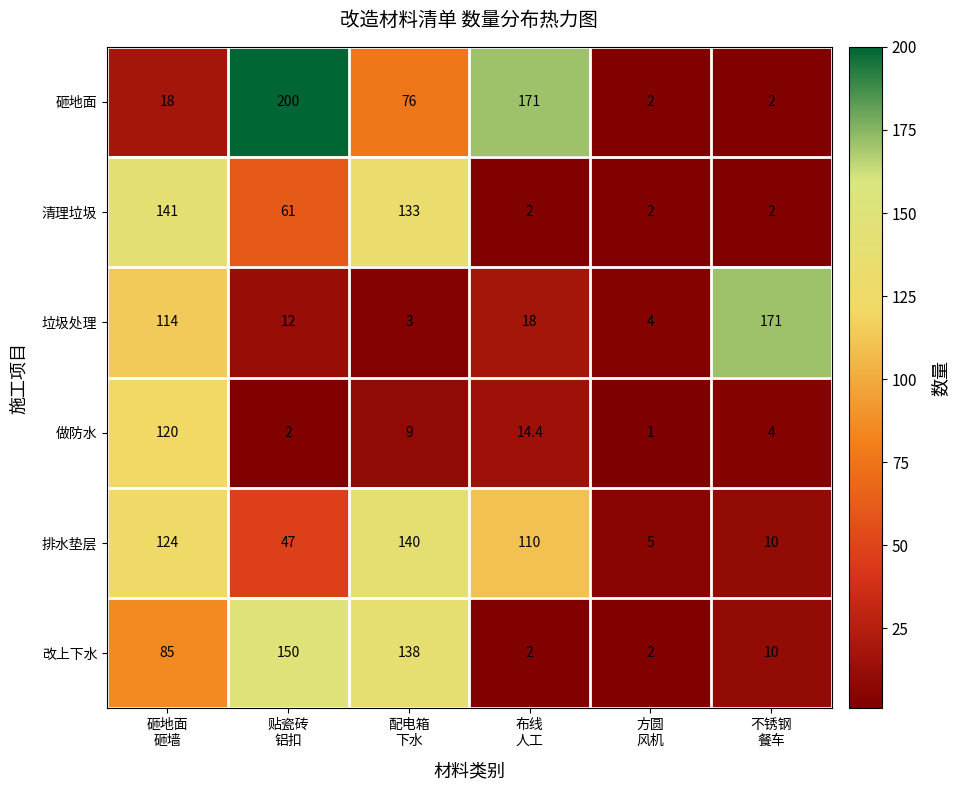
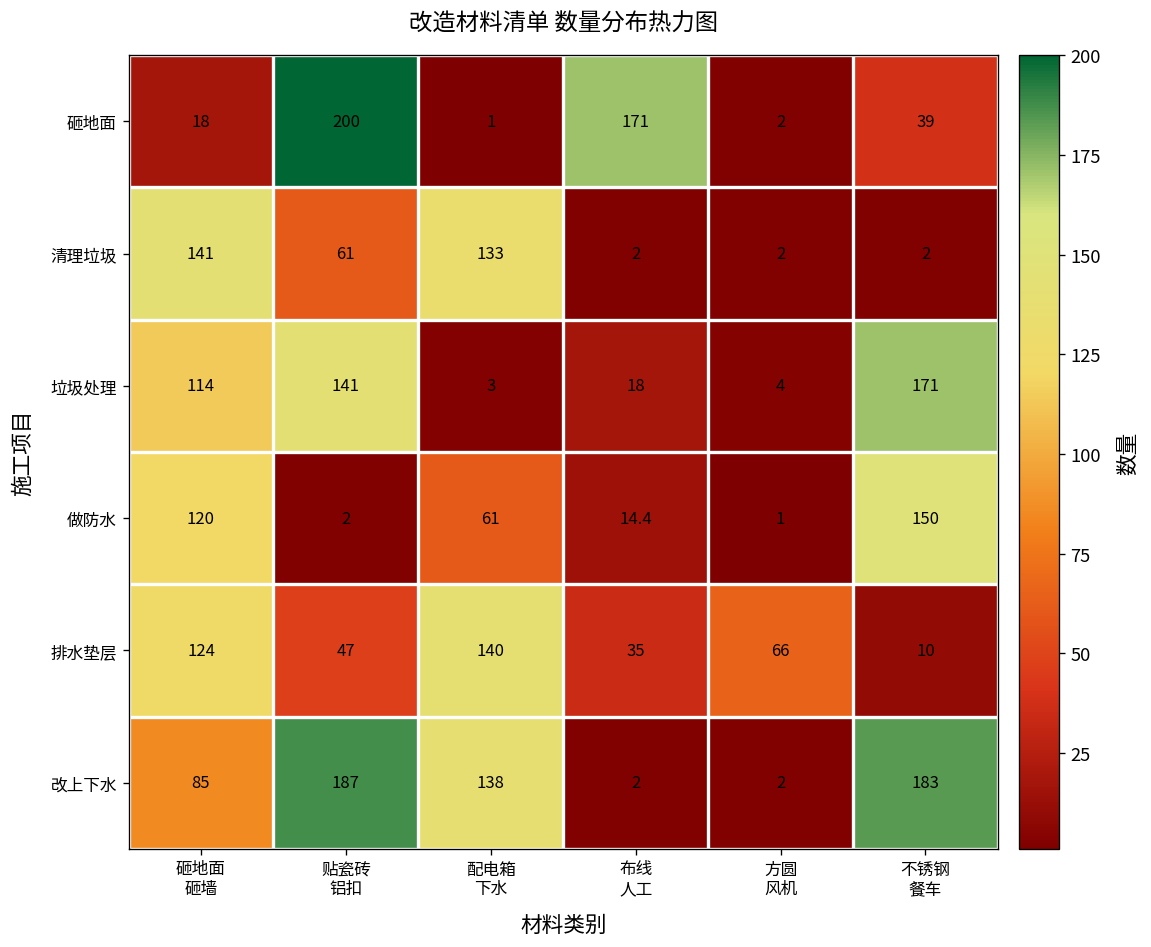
砸地面, 配电箱 下水: 76 -> 1
砸地面, 不锈钢 餐车: 2 -> 39
垃圾处理, 贴瓷砖 铝扣: 12 -> 141
做防水, 配电箱 下水: 9 -> 61
做防水, 不锈钢 餐车: 4 -> 150
排水垫层, 布线 人工: 110 -> 35
排水垫层, 方圆 风机: 5 -> 66
改上下水, 贴瓷砖 铝扣: 150 -> 187
改上下水, 不锈钢 餐车: 10 -> 183
